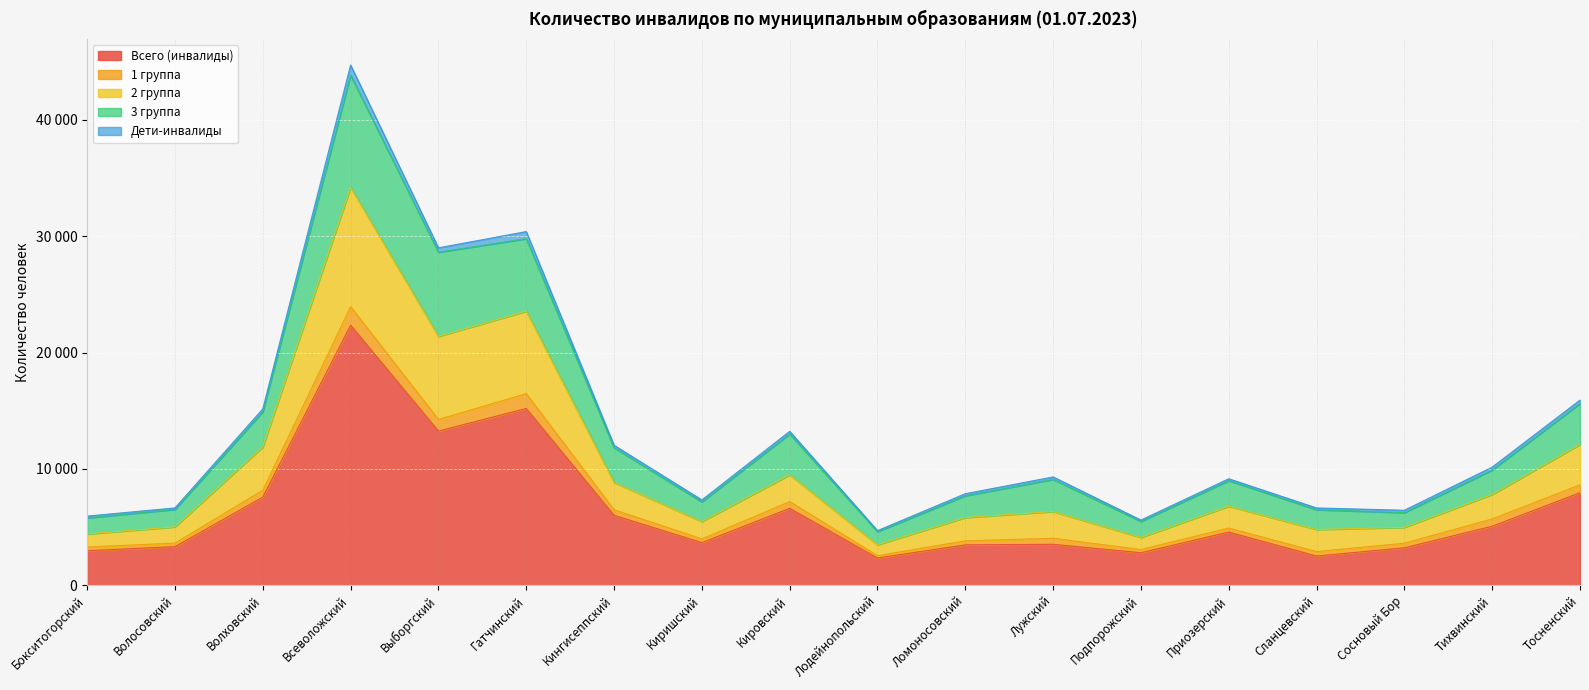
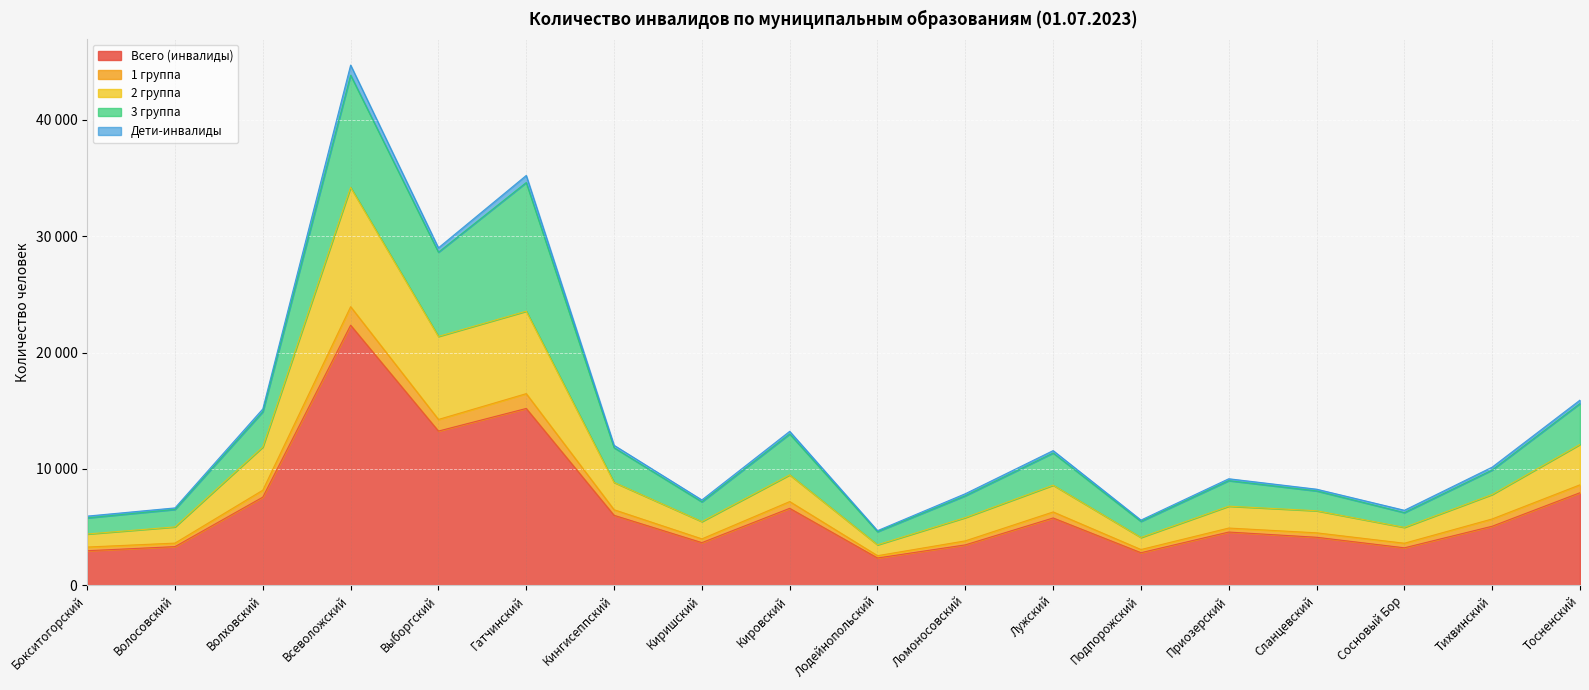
3 группа, Гатчинский: 6200 -> 11100
Всего (инвалиды), Лужский: 3500 -> 5800
Всего (инвалиды), Сланцевский: 2500 -> 4100
